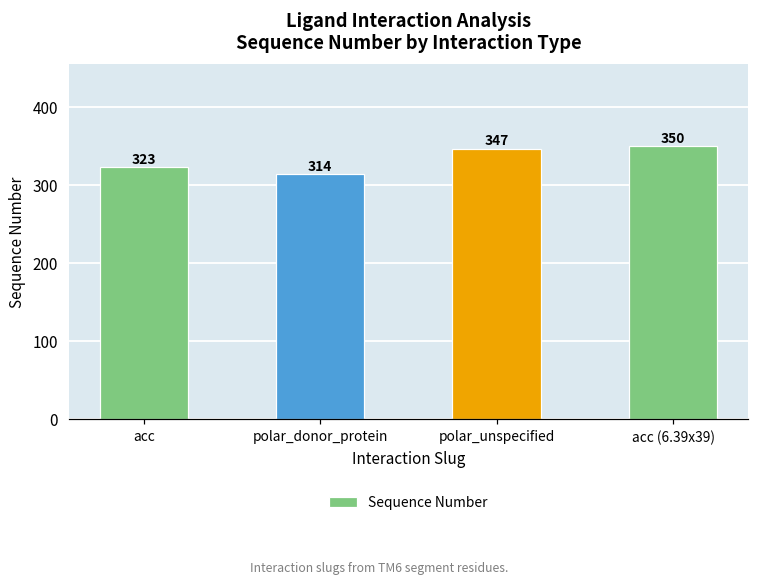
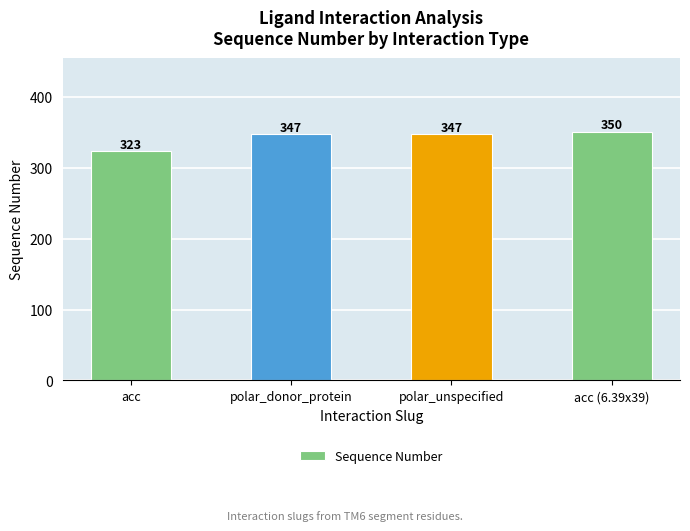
polar_donor_protein: 314 -> 347
